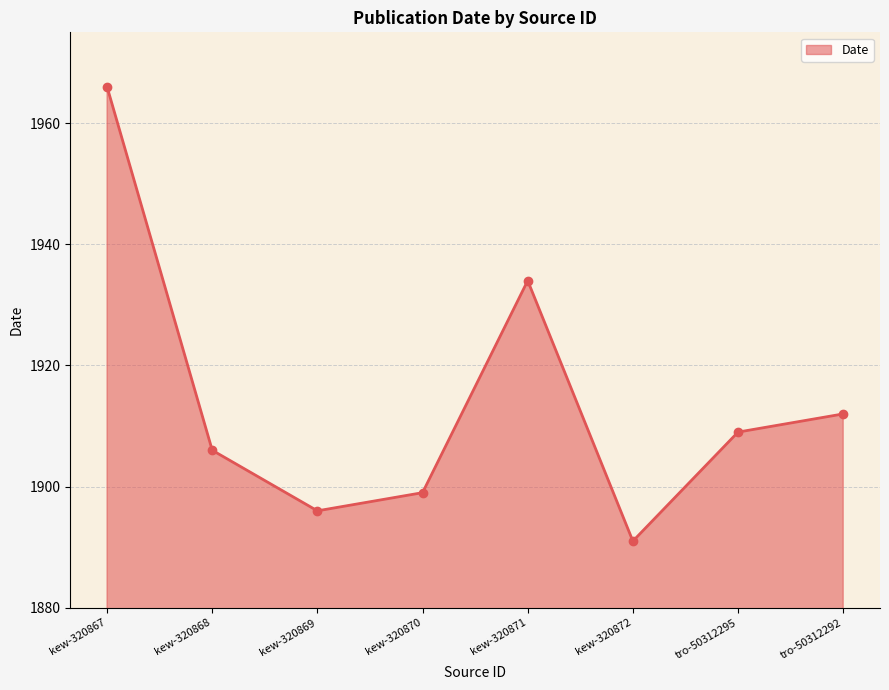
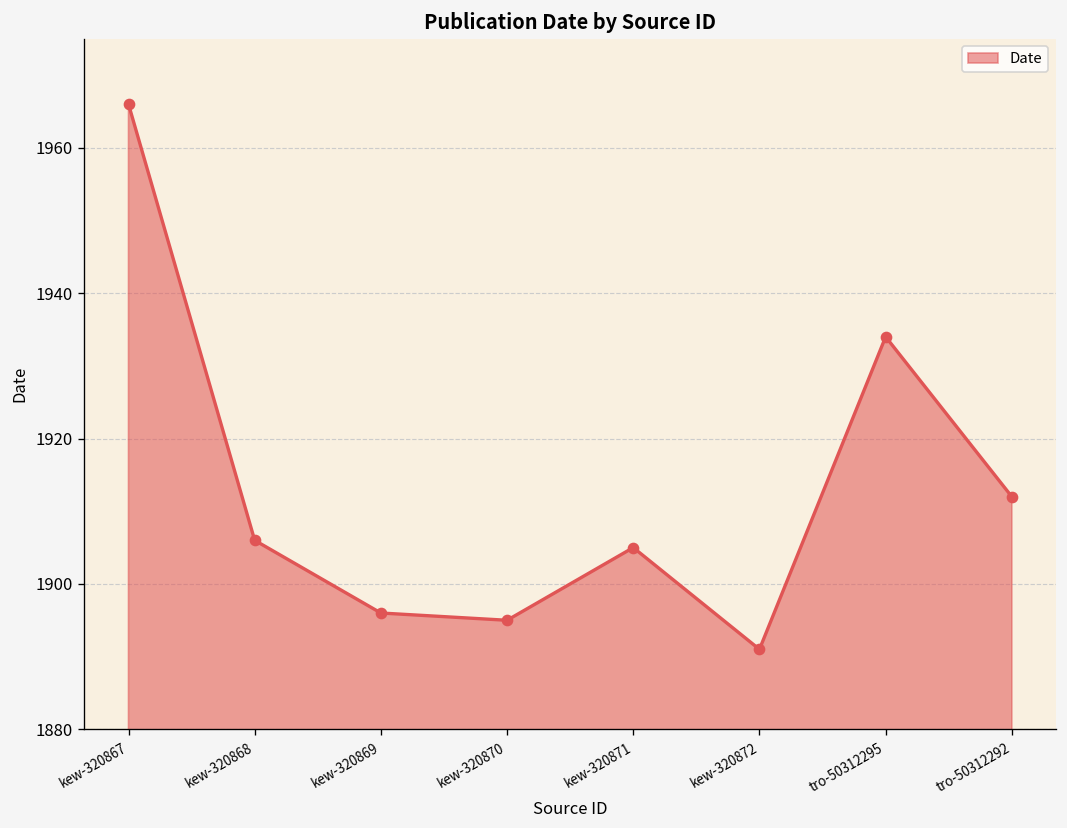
kew-320870: 1899 -> 1895
kew-320871: 1934 -> 1905
tro-50312295: 1909 -> 1934
